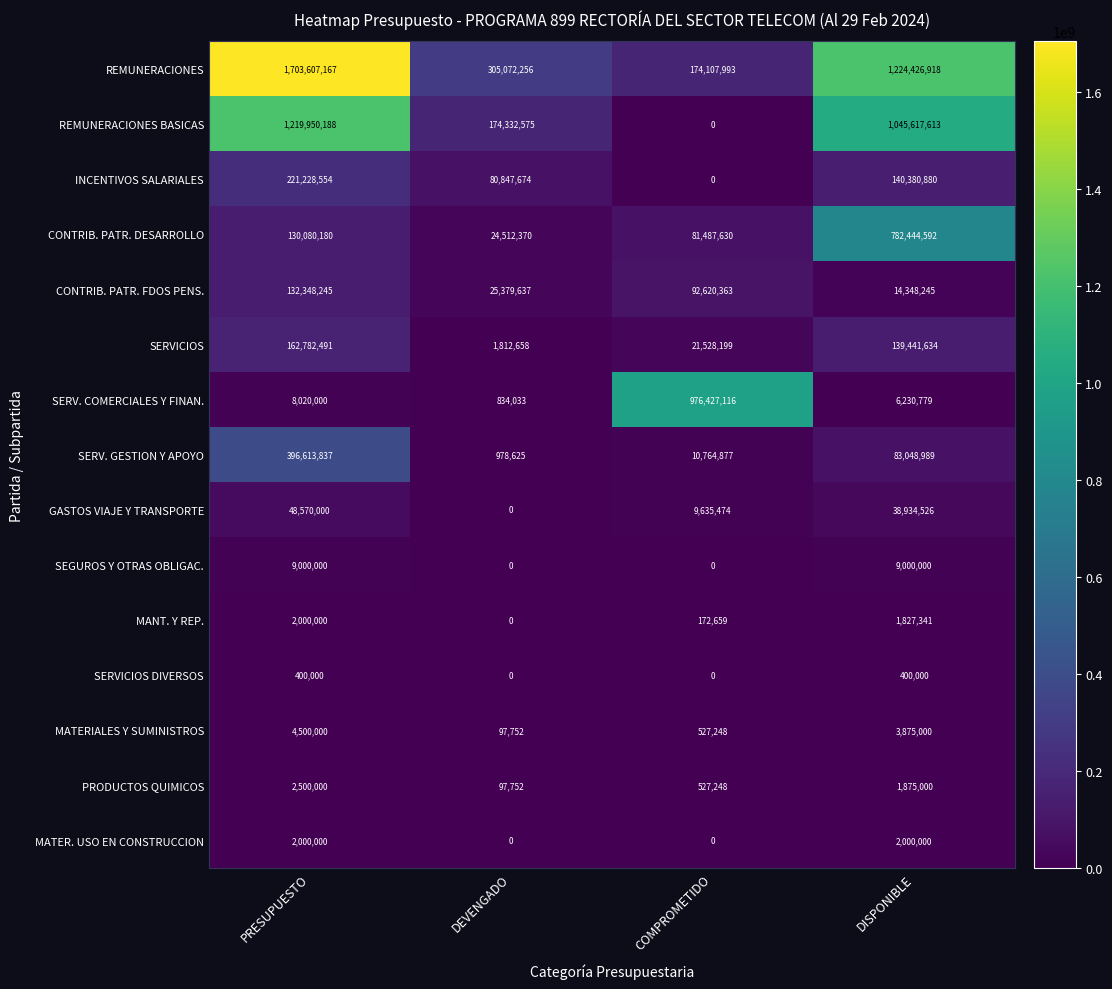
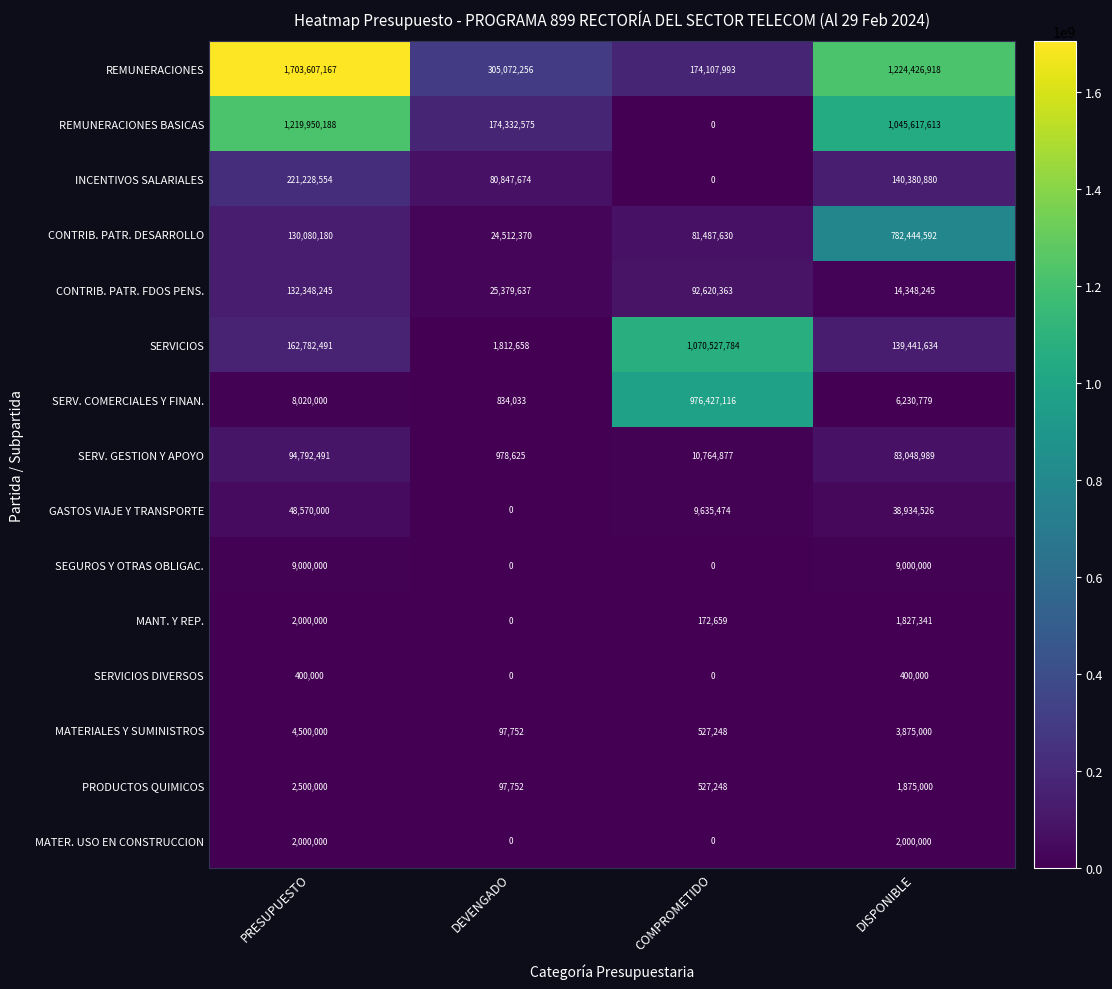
SERVICIOS, COMPROMETIDO: 21,528,199 -> 1,070,527,784
SERV. GESTION Y APOYO, PRESUPUESTO: 396,613,837 -> 94,792,491
